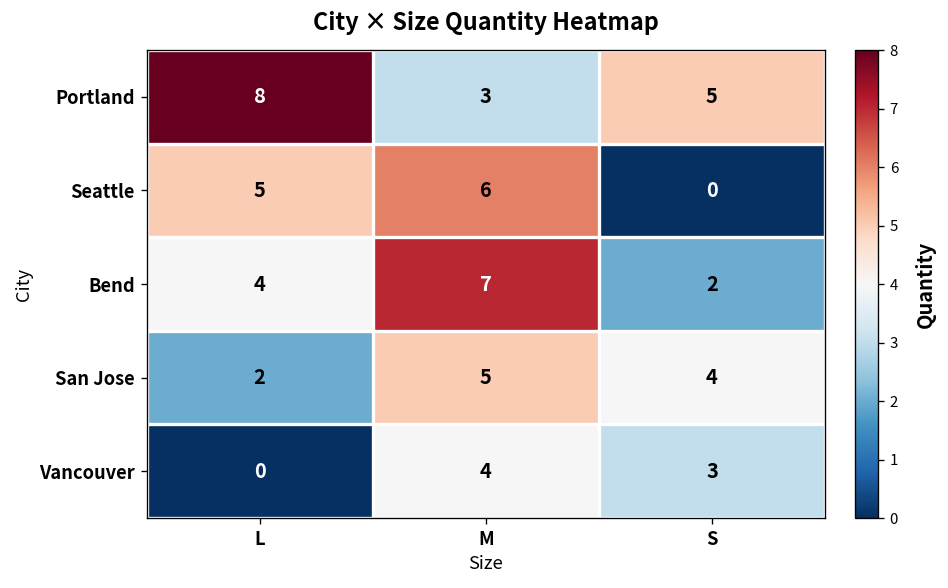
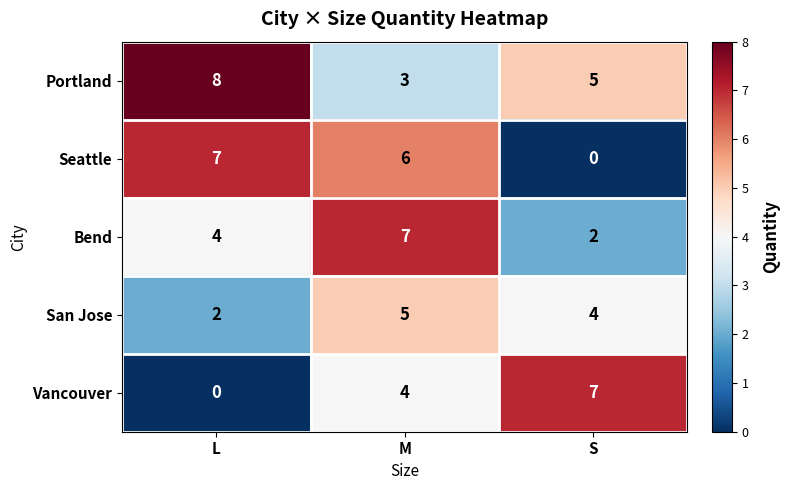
Seattle, L: 5 -> 7
Vancouver, S: 3 -> 7
